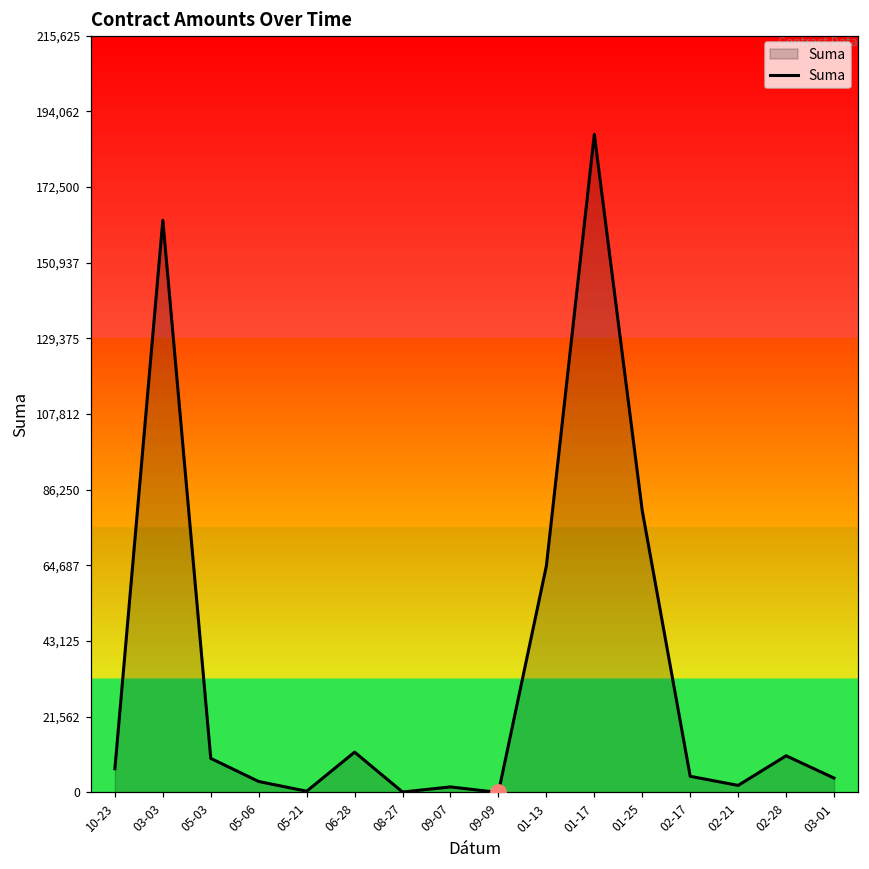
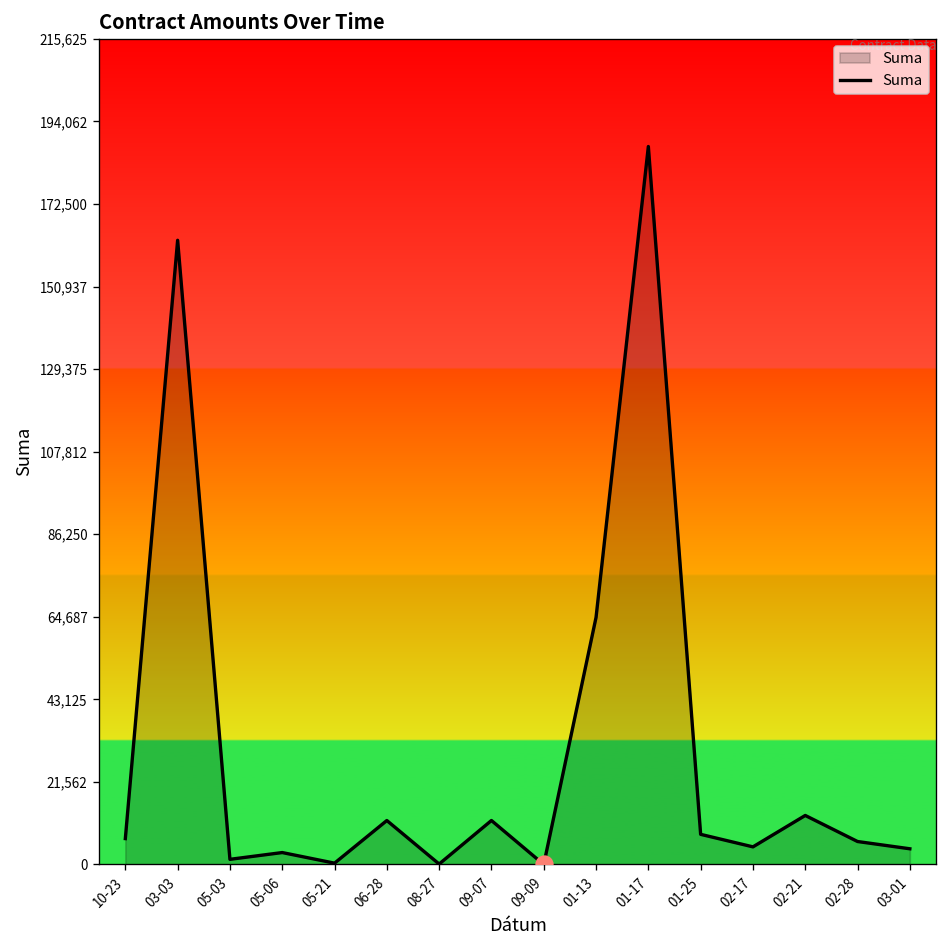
Suma, 05-03: 10,000 -> 1,000
Suma, 09-07: 2,000 -> 11,000
Suma, 01-25: 80,000 -> 8,000
Suma, 02-21: 2,000 -> 13,000
Suma, 02-28: 10,000 -> 6,000
